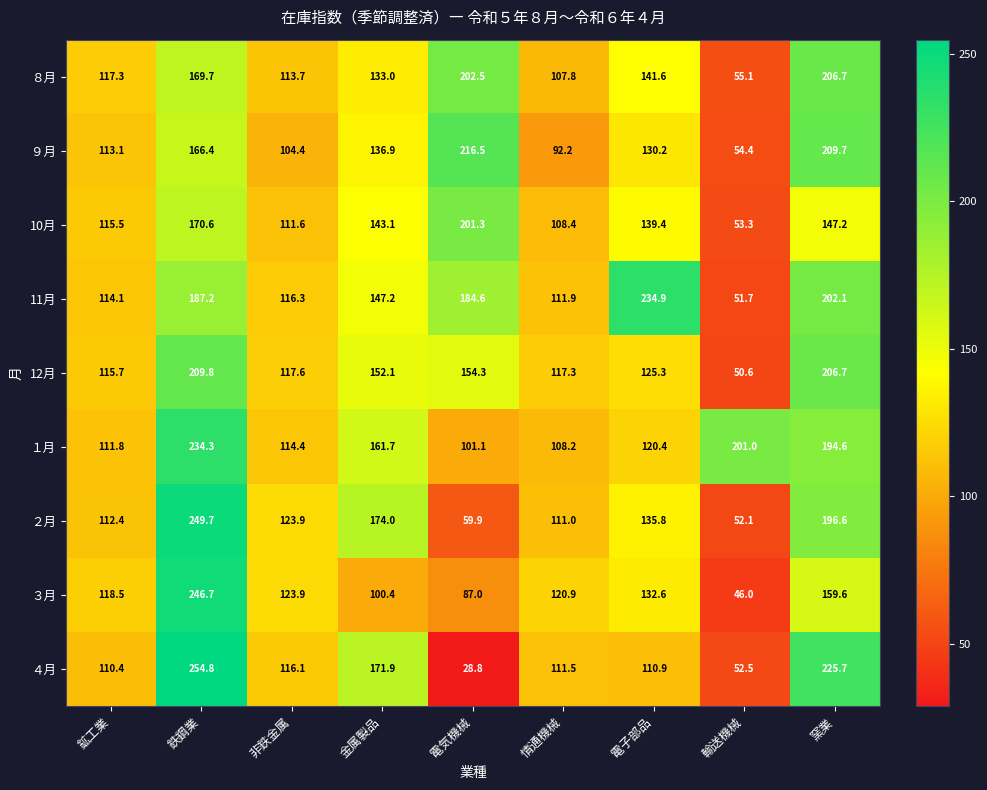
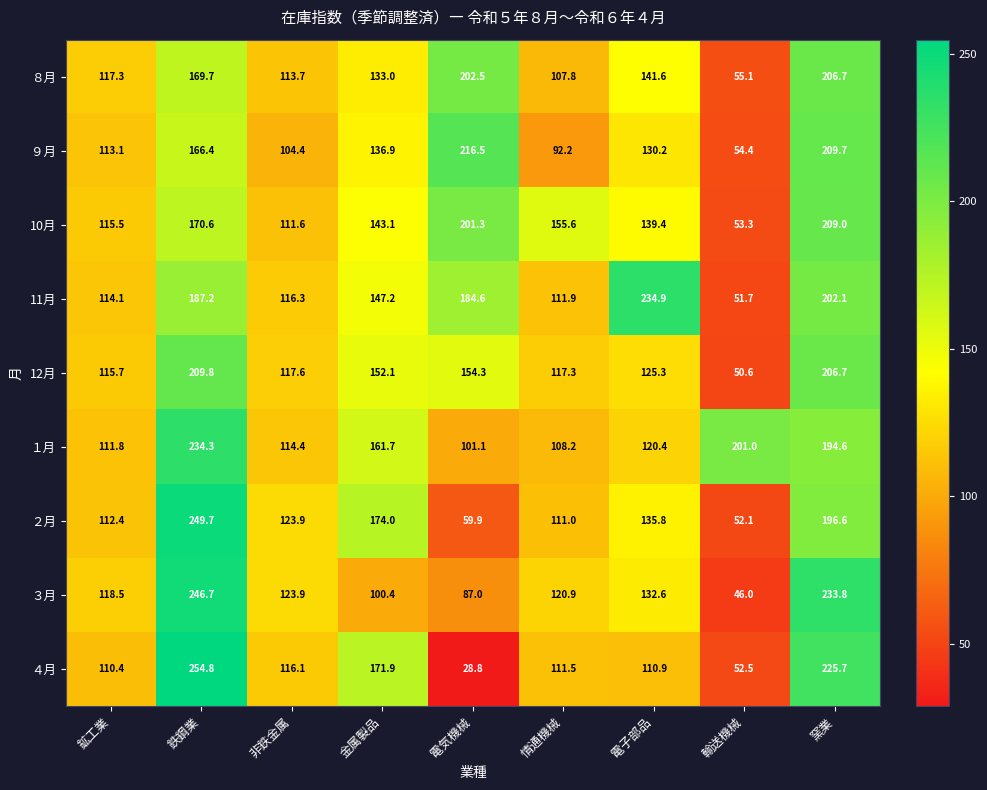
10月, 情通機械: 108.4 -> 155.6
10月, 窯業: 147.2 -> 209.0
３月, 窯業: 159.6 -> 233.8
